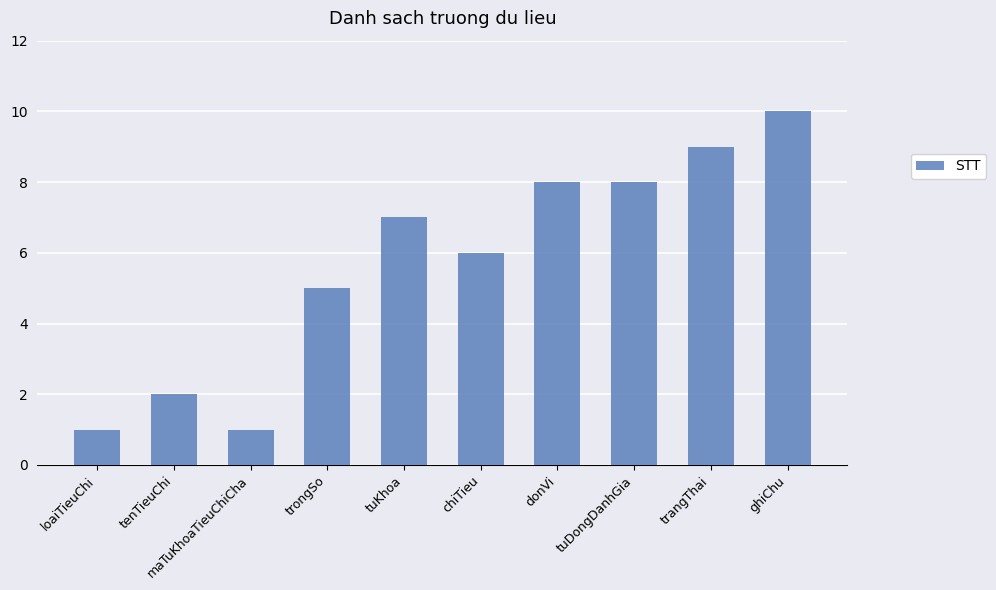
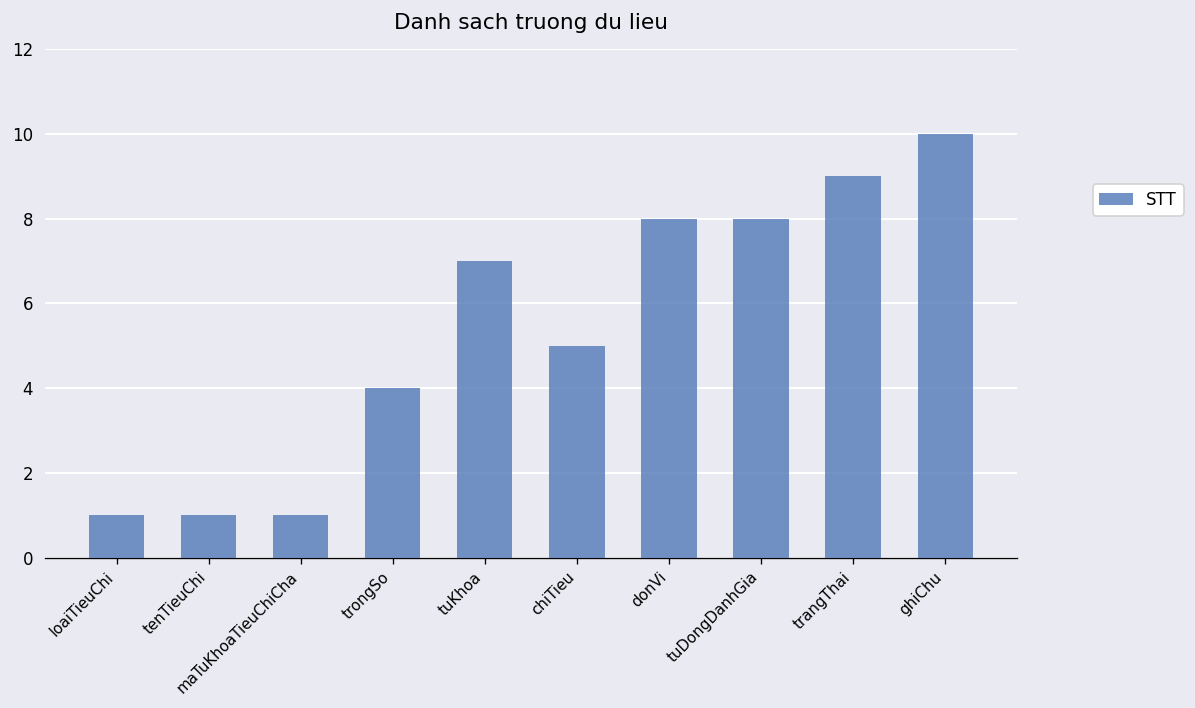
tenTieuChi: 2 -> 1
trongSo: 5 -> 4
chiTieu: 6 -> 5
